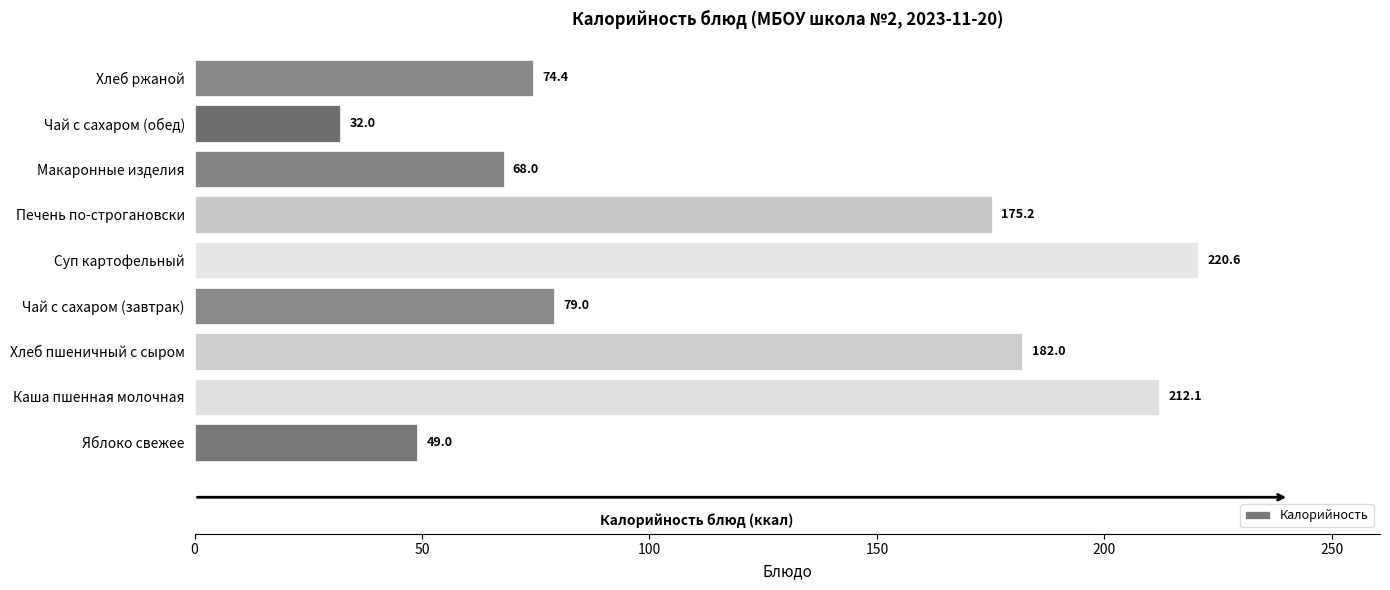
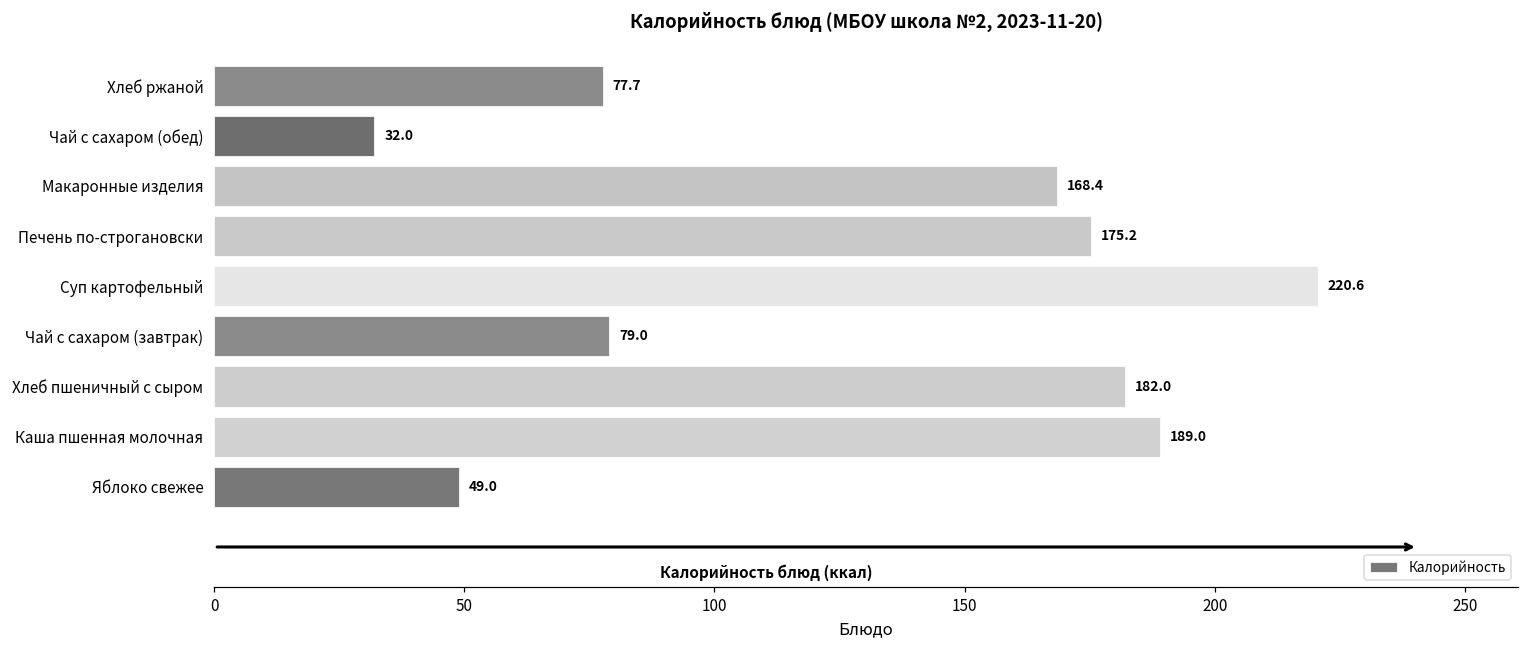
Хлеб ржаной: 74.4 -> 77.7
Макаронные изделия: 68.0 -> 168.4
Каша пшенная молочная: 212.1 -> 189.0
